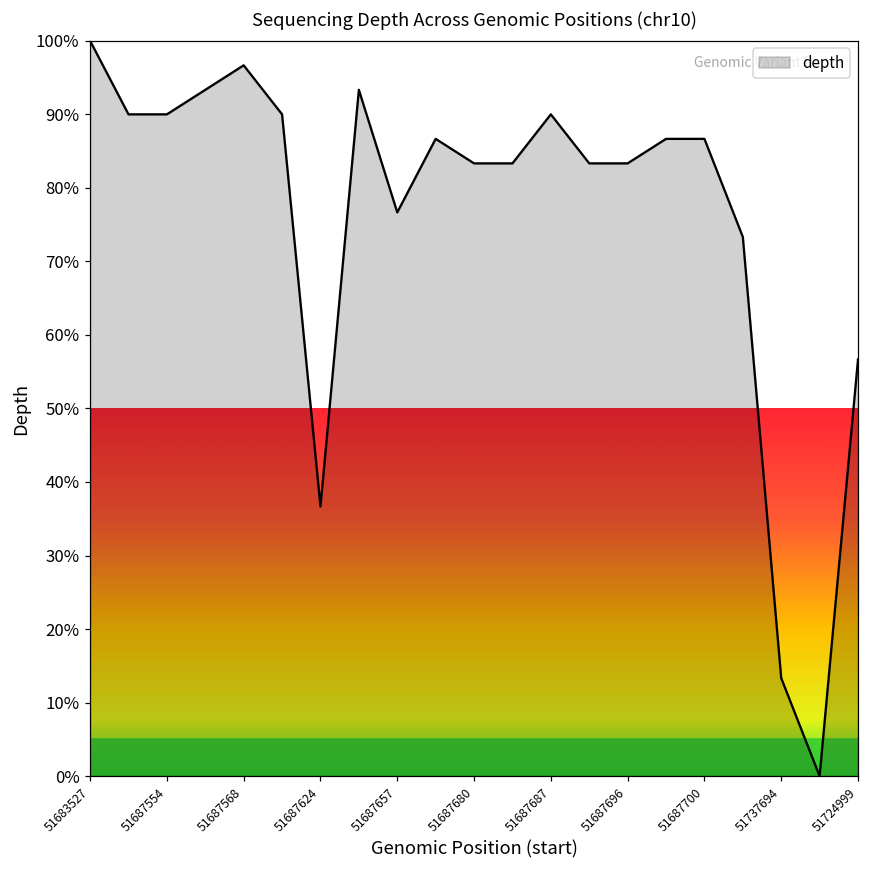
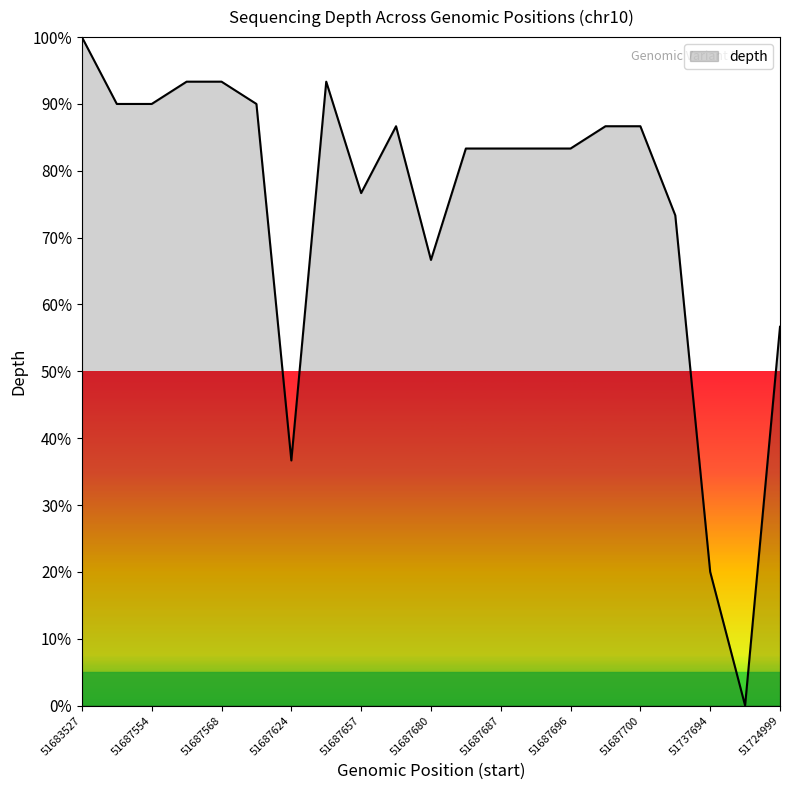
51687568: 97% -> 93%
51687680: 83% -> 67%
51687687: 90% -> 83%
51737694: 13% -> 20%
